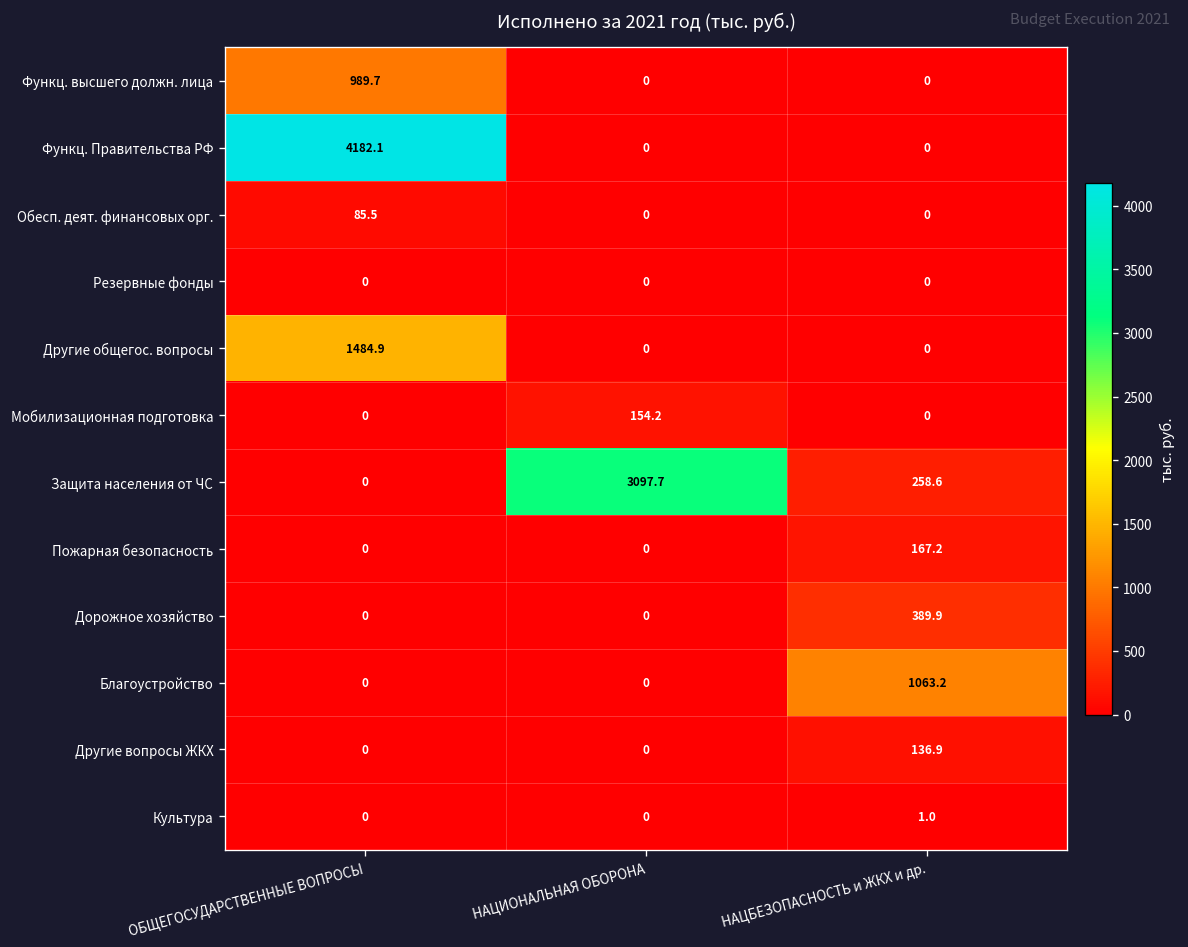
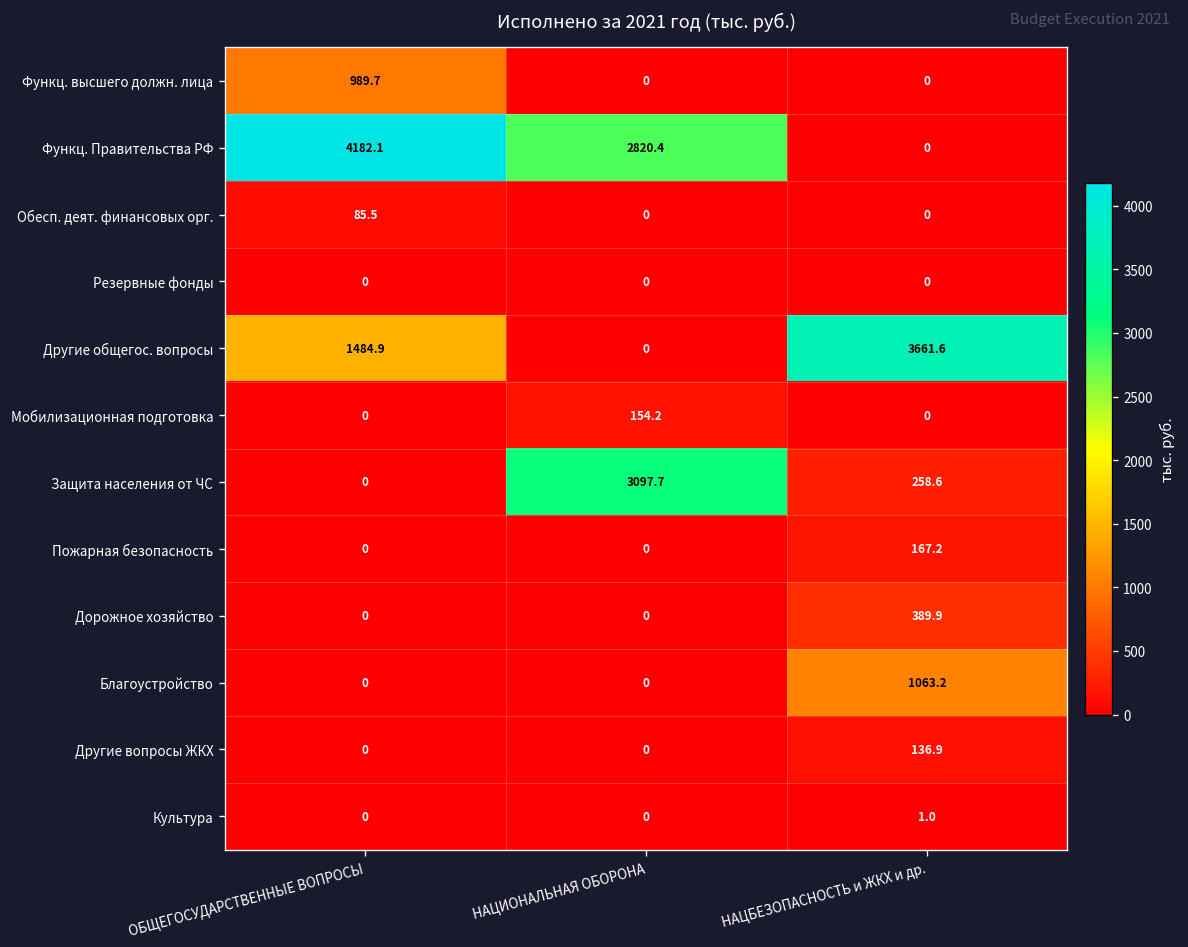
Функц. Правительства РФ, НАЦИОНАЛЬНАЯ ОБОРОНА: 0 -> 2820.4
Другие общегос. вопросы, НАЦБЕЗОПАСНОСТЬ и ЖКХ и др.: 0 -> 3661.6
